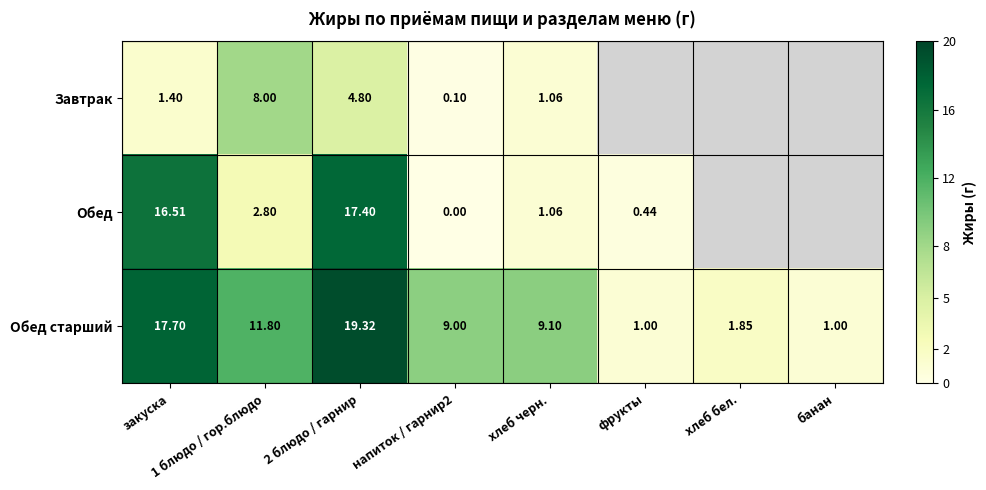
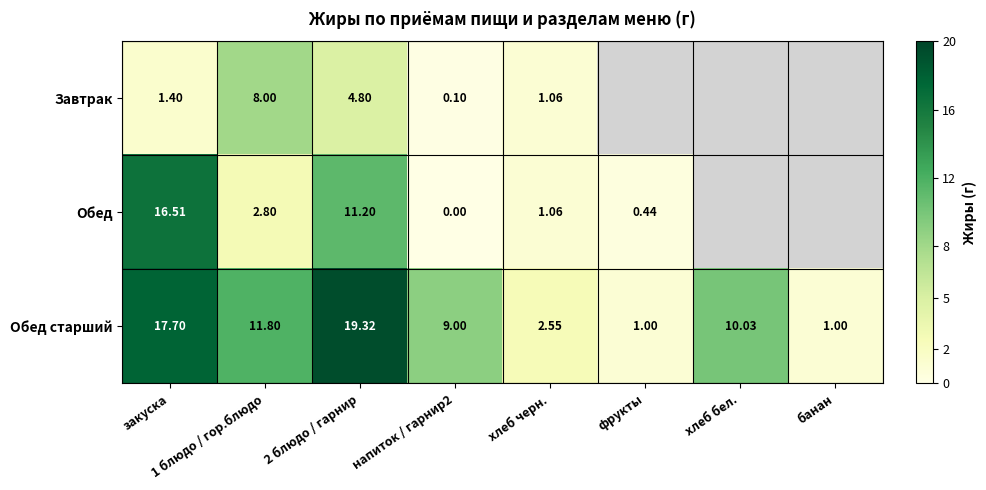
Обед, 2 блюдо / гарнир: 17.40 -> 11.20
Обед старший, хлеб черн.: 9.10 -> 2.55
Обед старший, хлеб бел.: 1.85 -> 10.03
